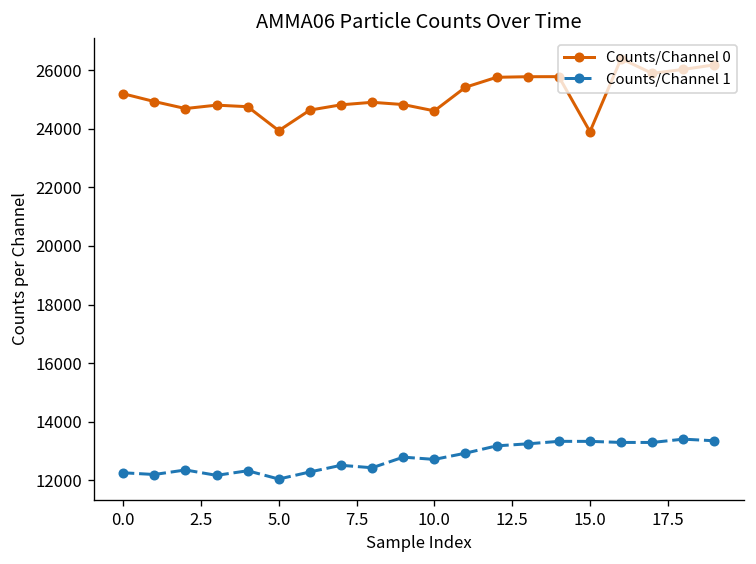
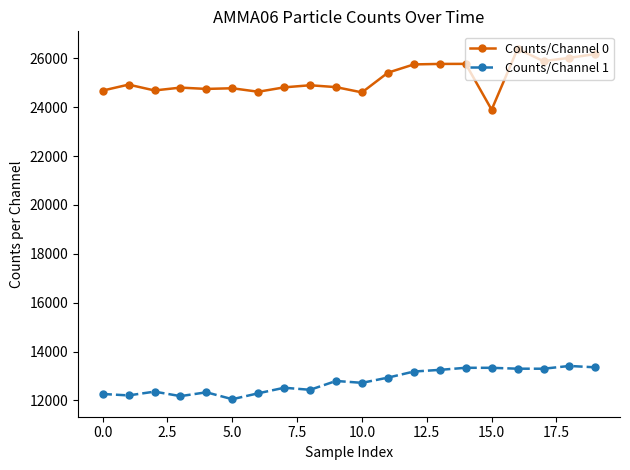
Counts/Channel 0, 0.0: 25200 -> 24700
Counts/Channel 0, 5.0: 23900 -> 24800
